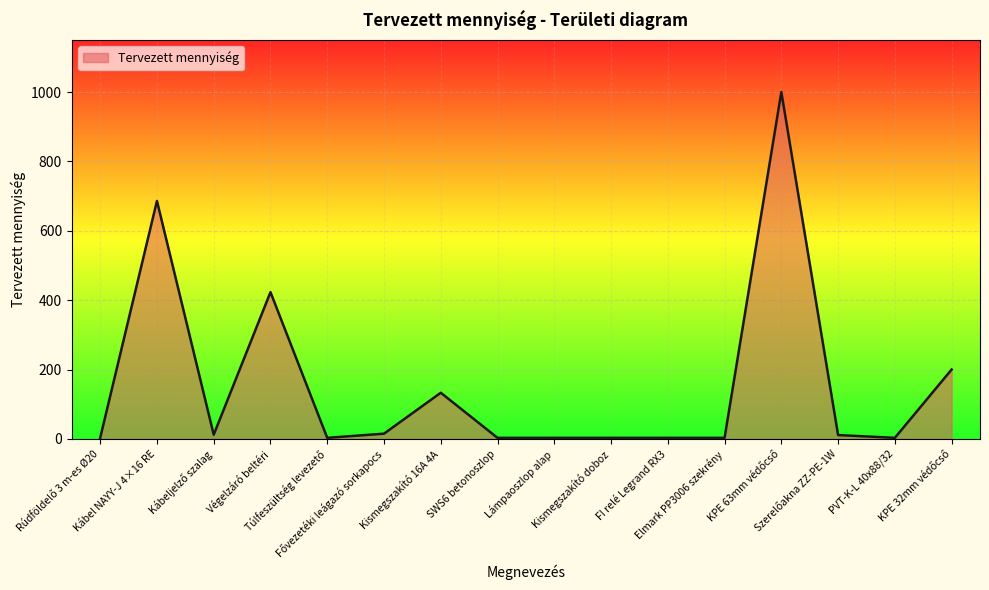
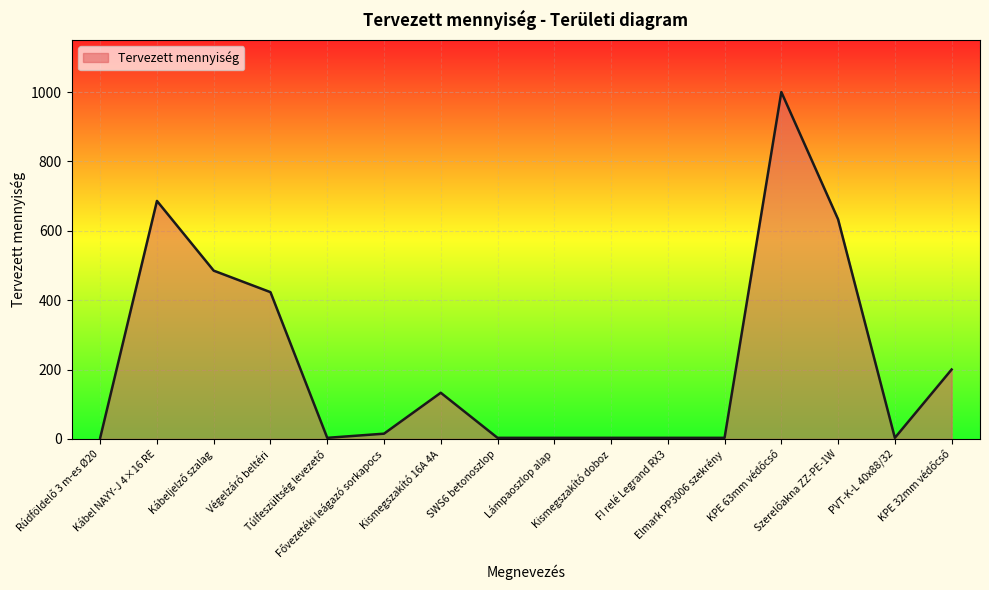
Kábeljelző szalag: 10 -> 490
Szerelőakna ZZ-PE-1W: 10 -> 630
